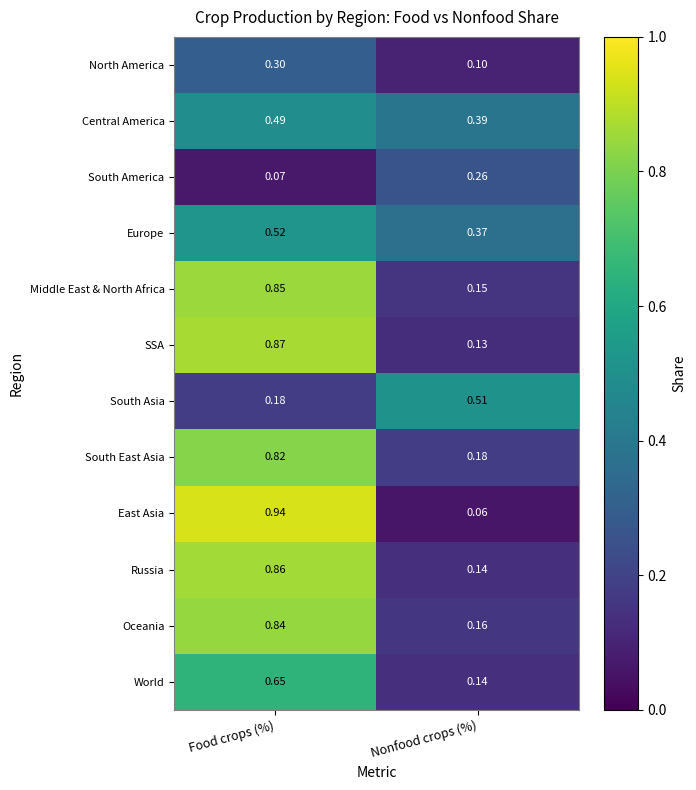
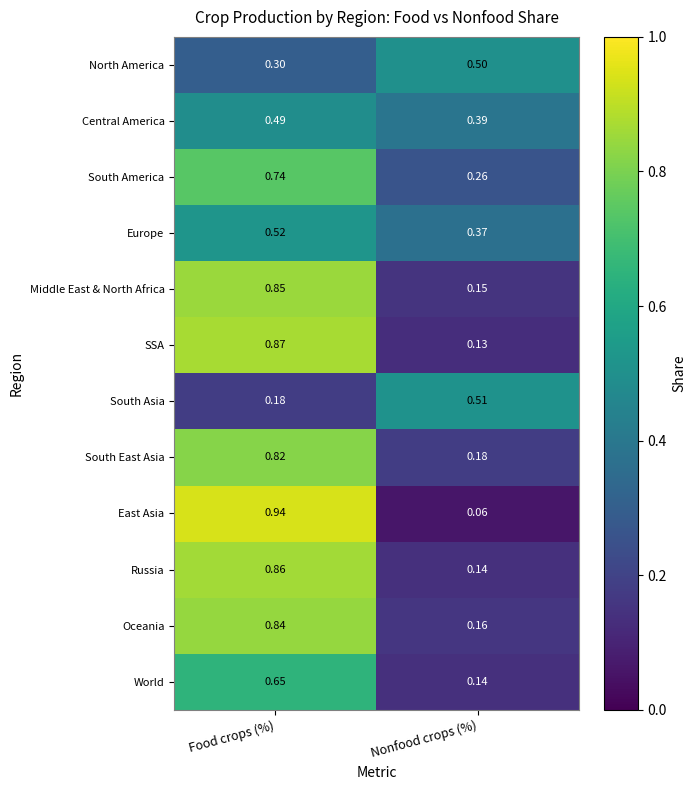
North America, Nonfood crops (%): 0.10 -> 0.50
South America, Food crops (%): 0.07 -> 0.74
